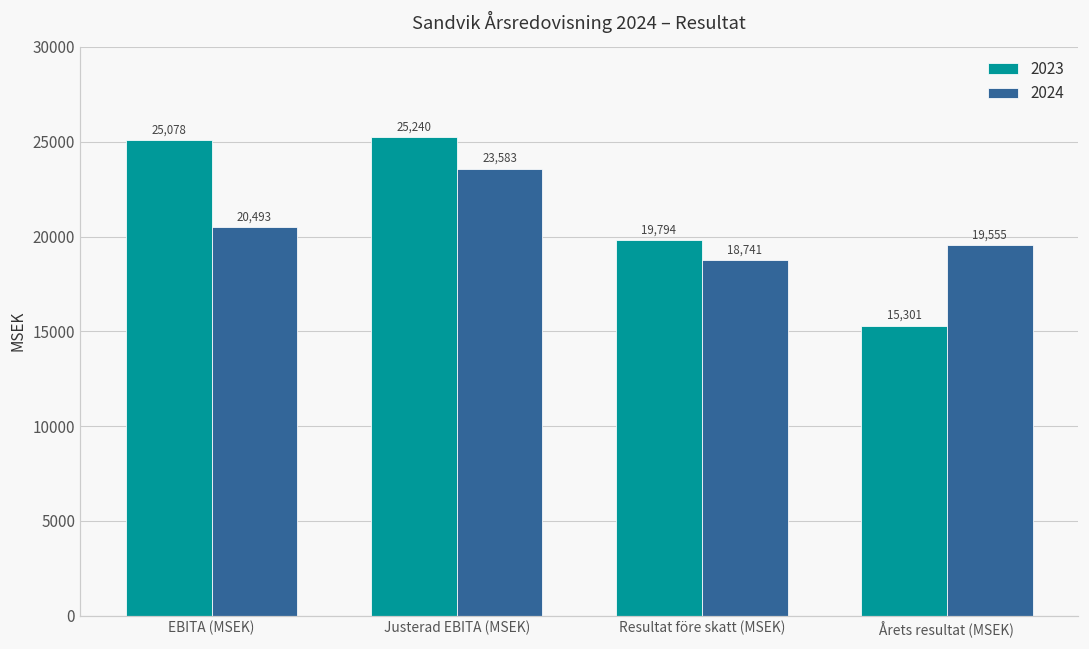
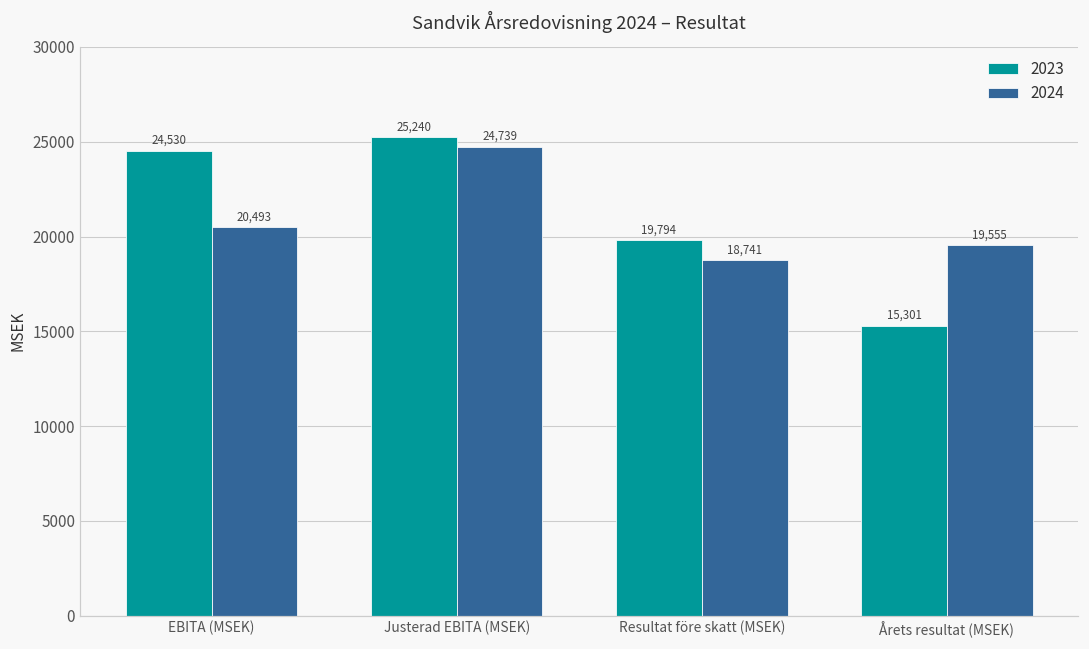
2023, EBITA (MSEK): 25,078 -> 24,530
2024, Justerad EBITA (MSEK): 23,583 -> 24,739
